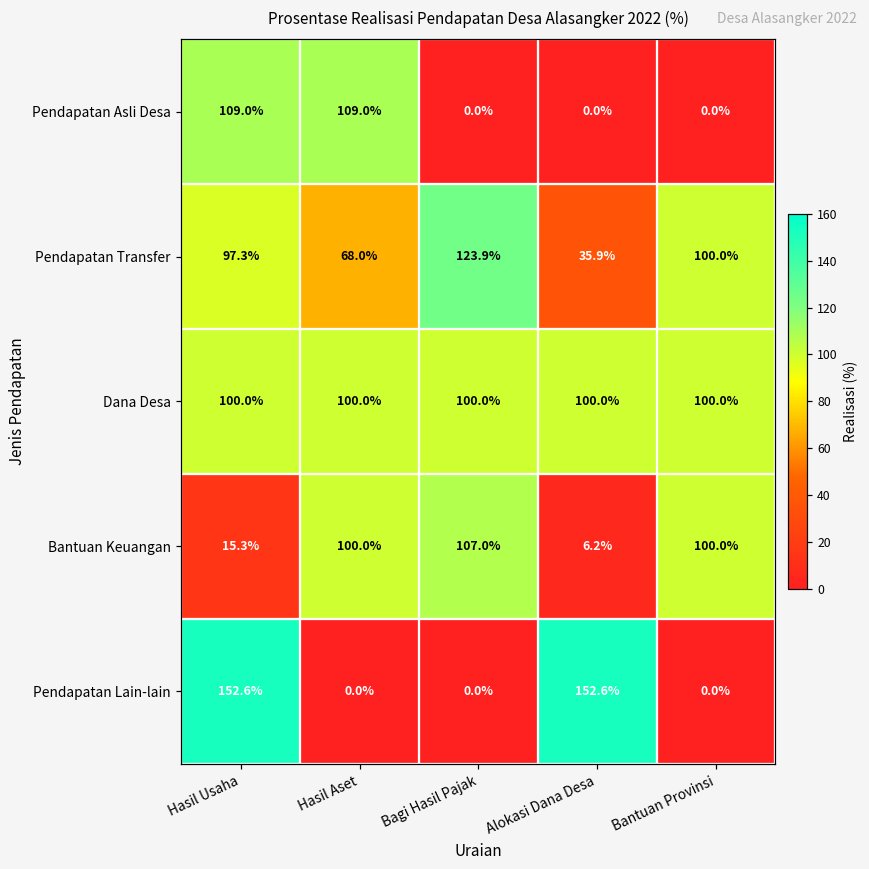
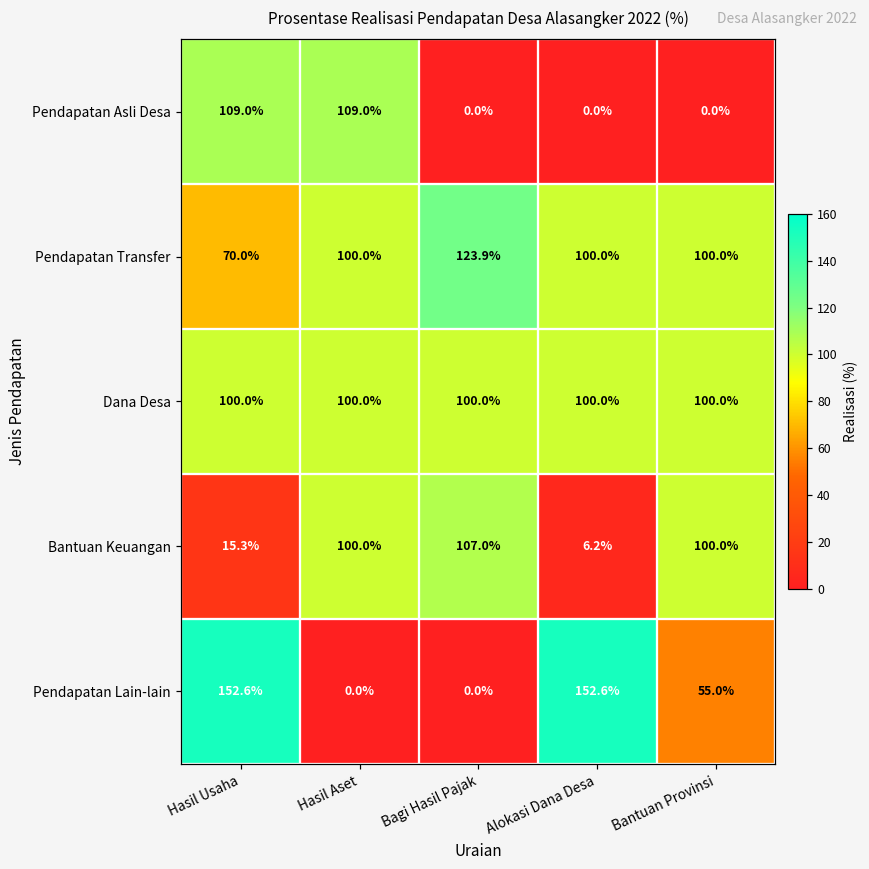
Pendapatan Transfer, Hasil Usaha: 97.3% -> 70.0%
Pendapatan Transfer, Hasil Aset: 68.0% -> 100.0%
Pendapatan Transfer, Alokasi Dana Desa: 35.9% -> 100.0%
Pendapatan Lain-lain, Bantuan Provinsi: 0.0% -> 55.0%
